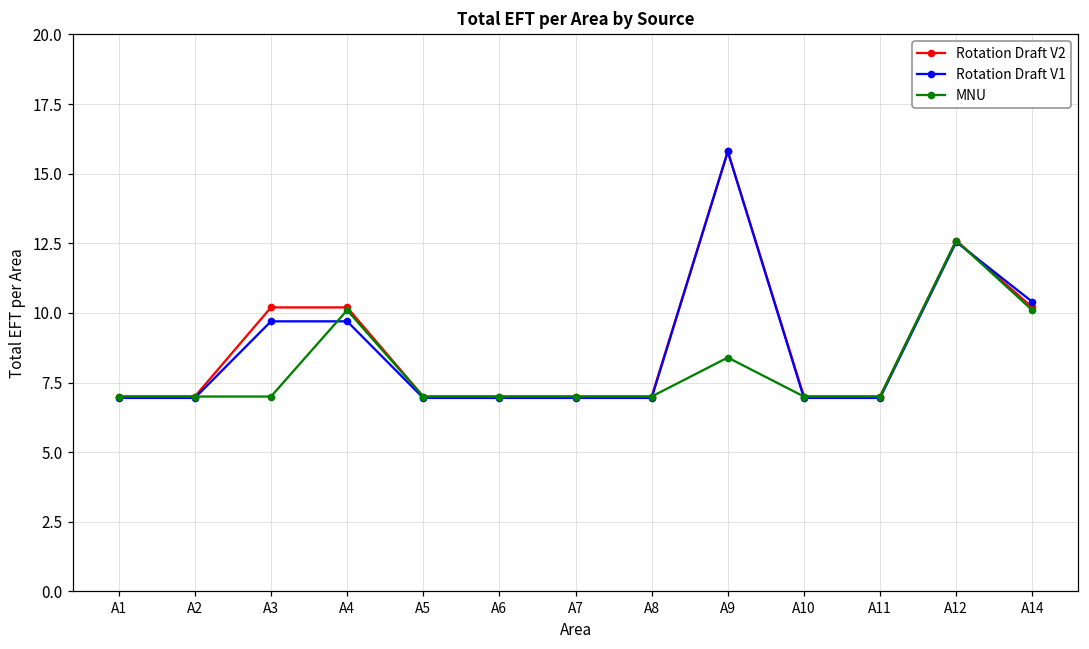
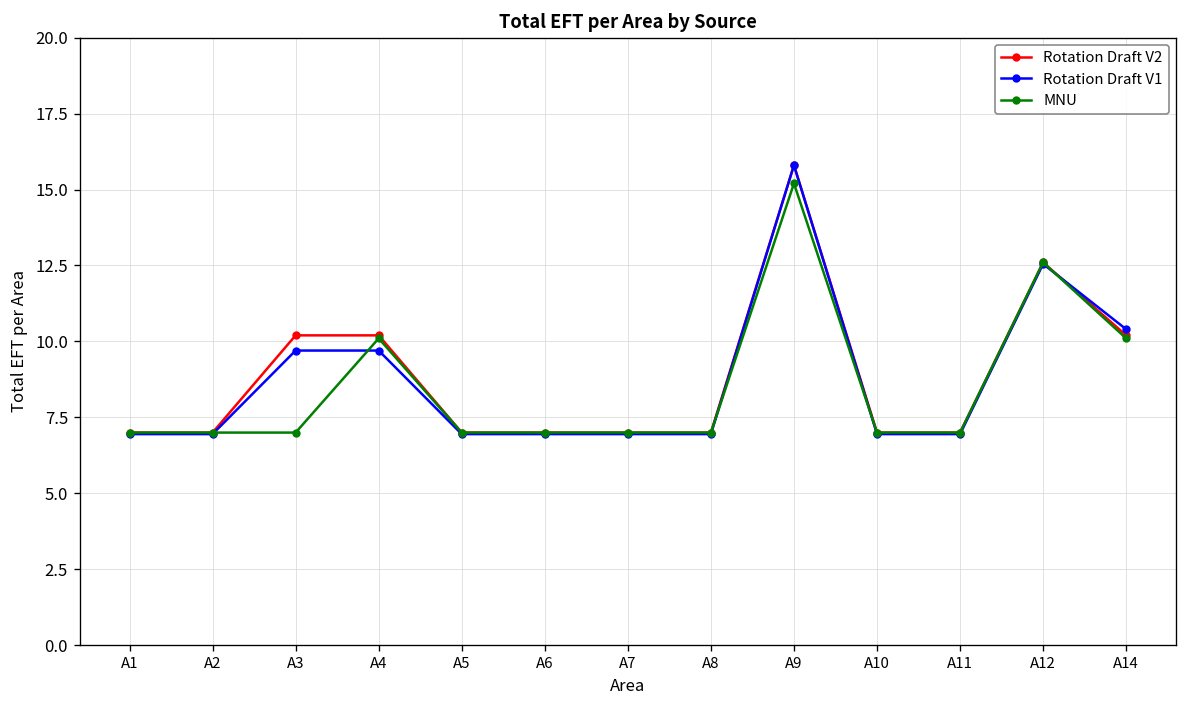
MNU, A9: 8.4 -> 15.2
